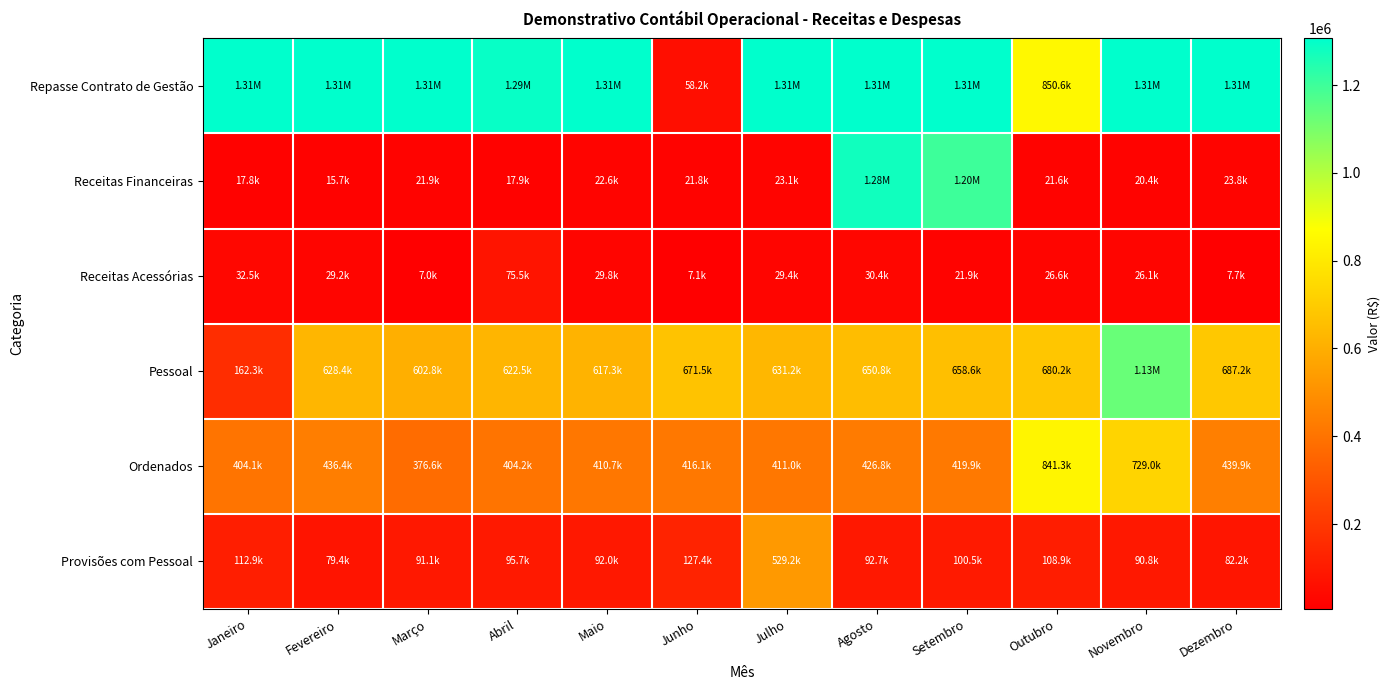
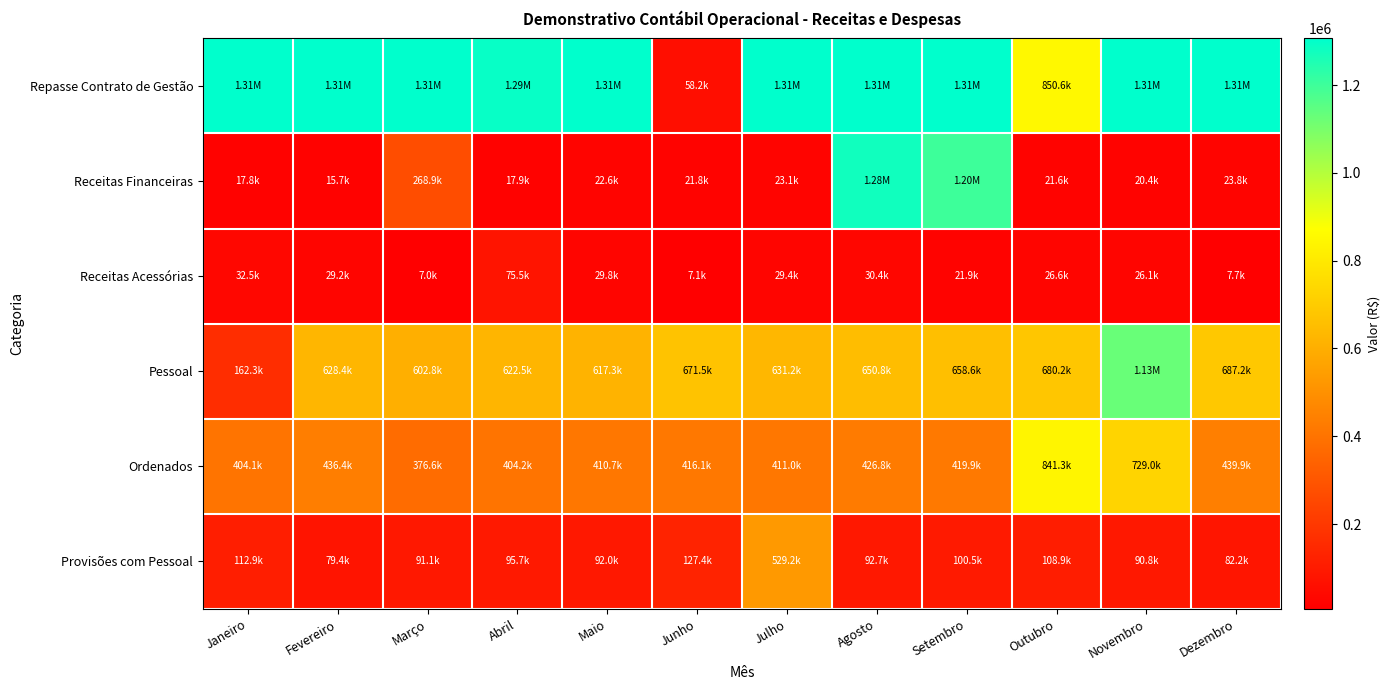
Receitas Financeiras, Março: 21.9k -> 268.9k
